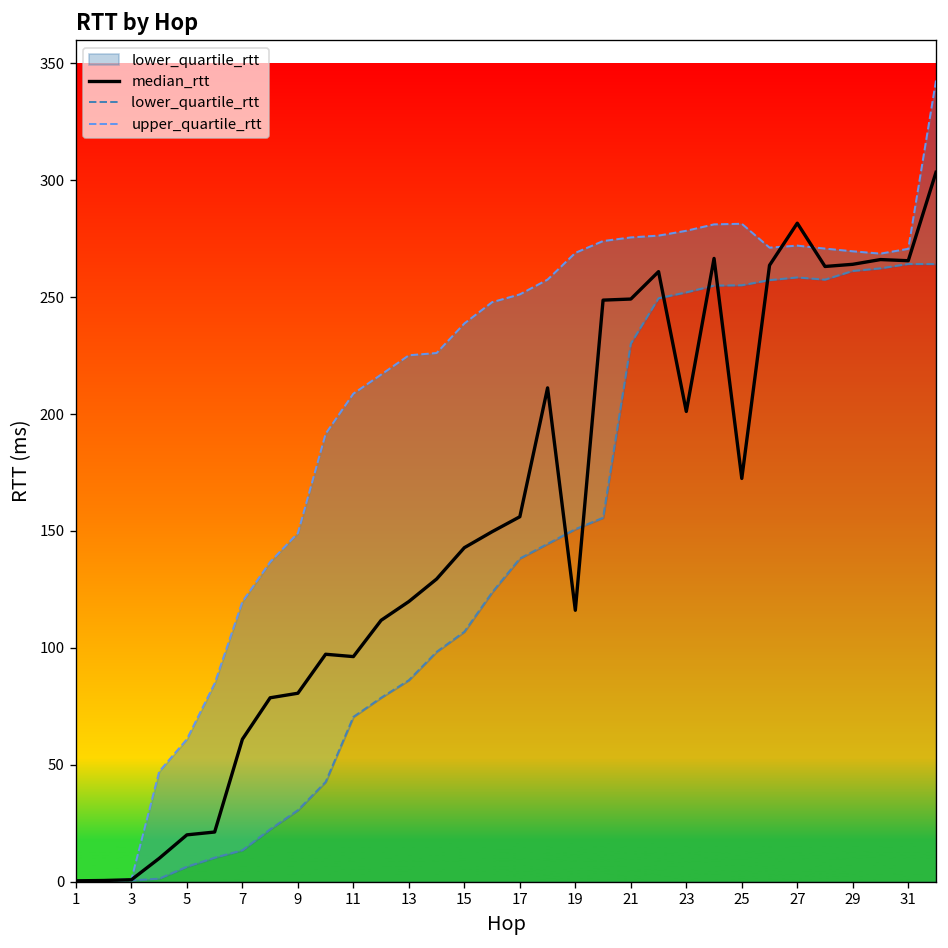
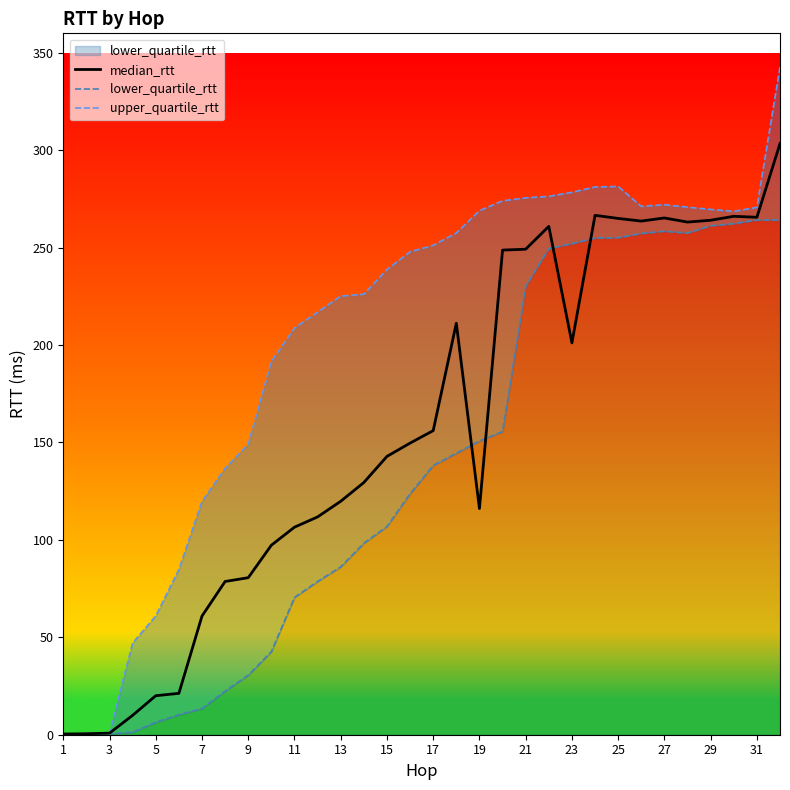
median_rtt, 11: 96 -> 107
median_rtt, 25: 172 -> 265
median_rtt, 27: 282 -> 265
